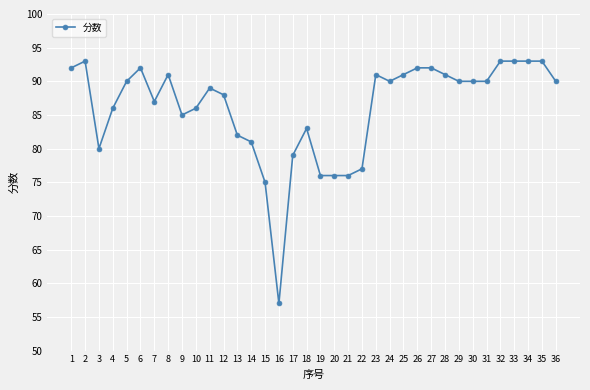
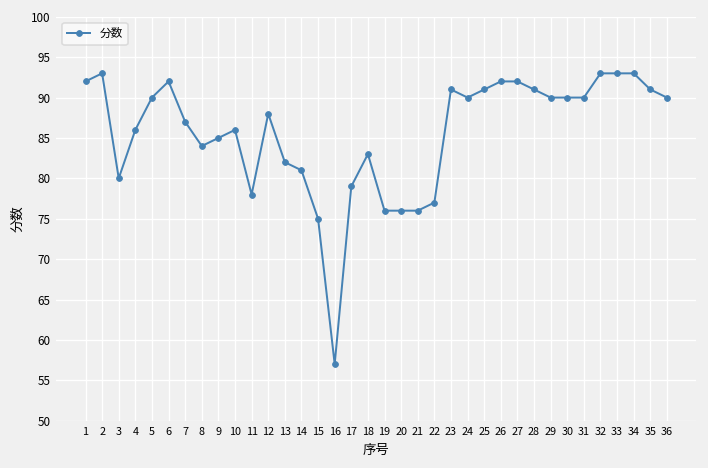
8: 91 -> 84
11: 89 -> 78
35: 93 -> 91
